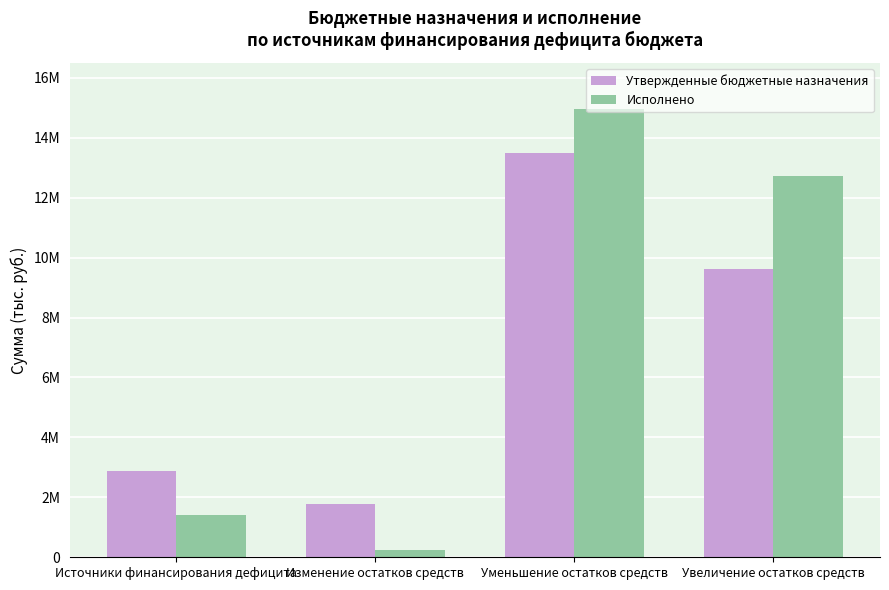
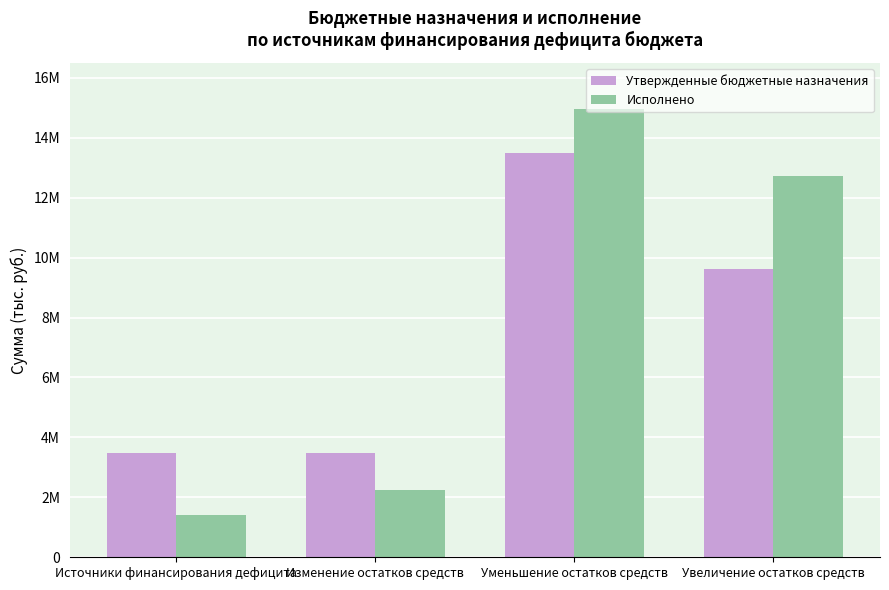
Утвержденные бюджетные назначения, Источники финансирования дефицита: 2900000 -> 3500000
Утвержденные бюджетные назначения, Изменение остатков средств: 1800000 -> 3500000
Исполнено, Изменение остатков средств: 200000 -> 2200000
